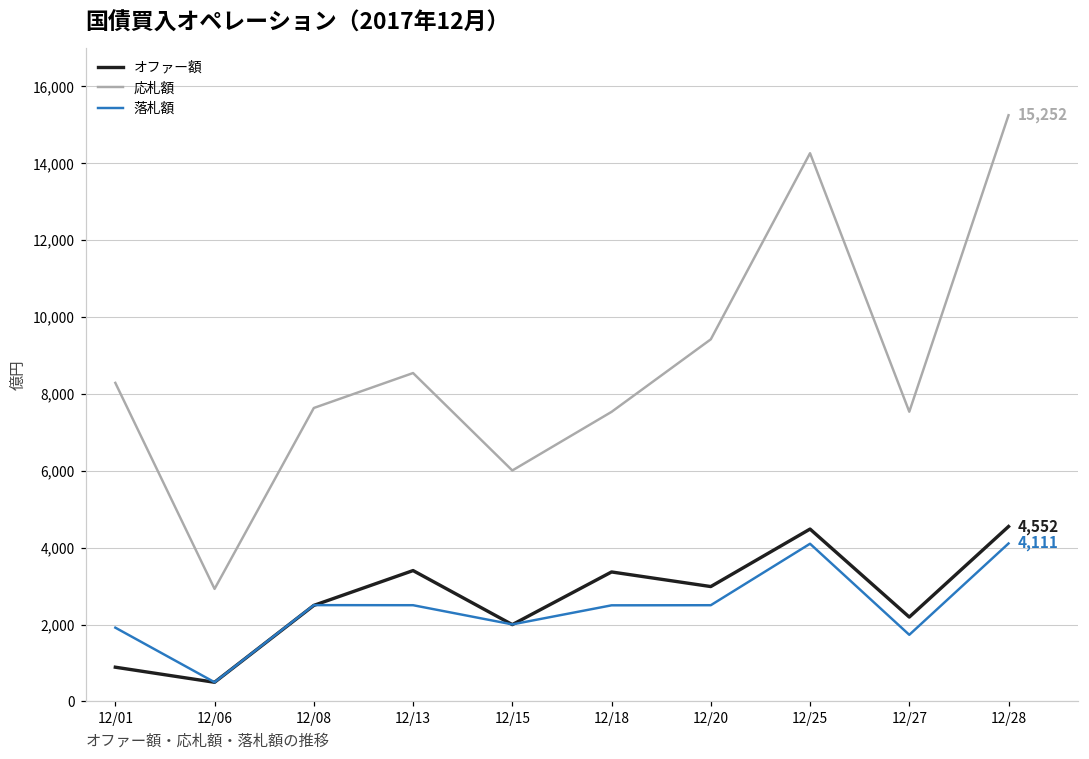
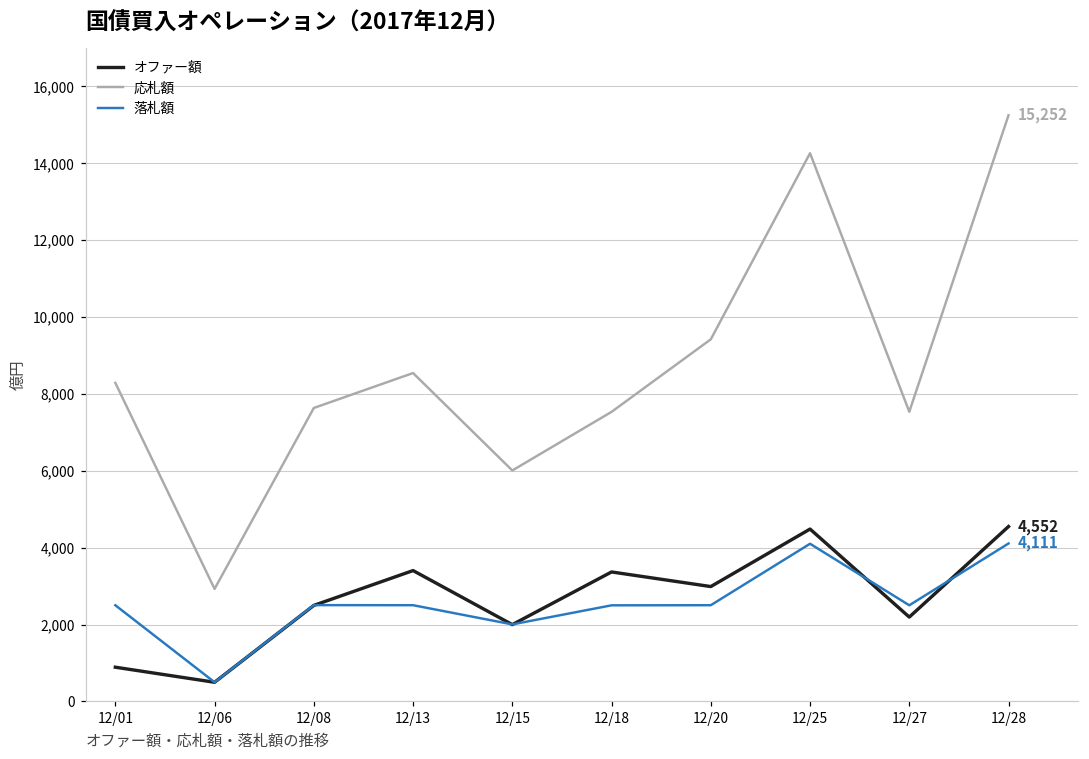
落札額, 12/01: 1,900 -> 2,500
落札額, 12/27: 1,700 -> 2,500
